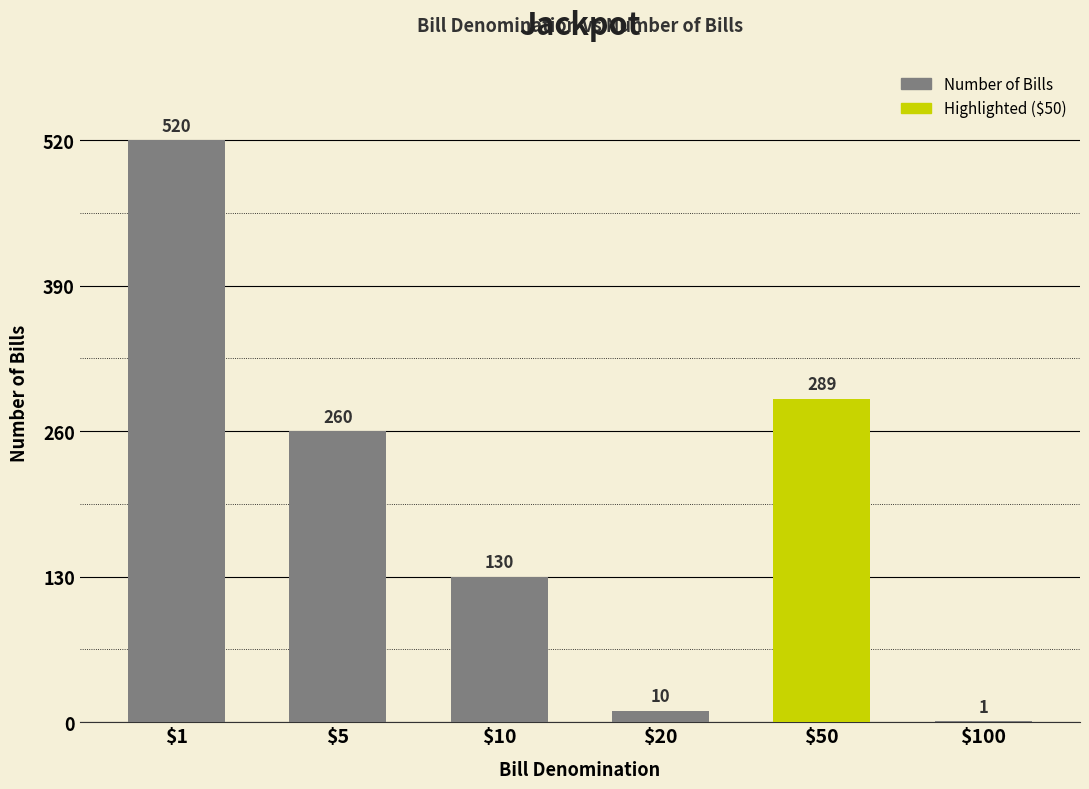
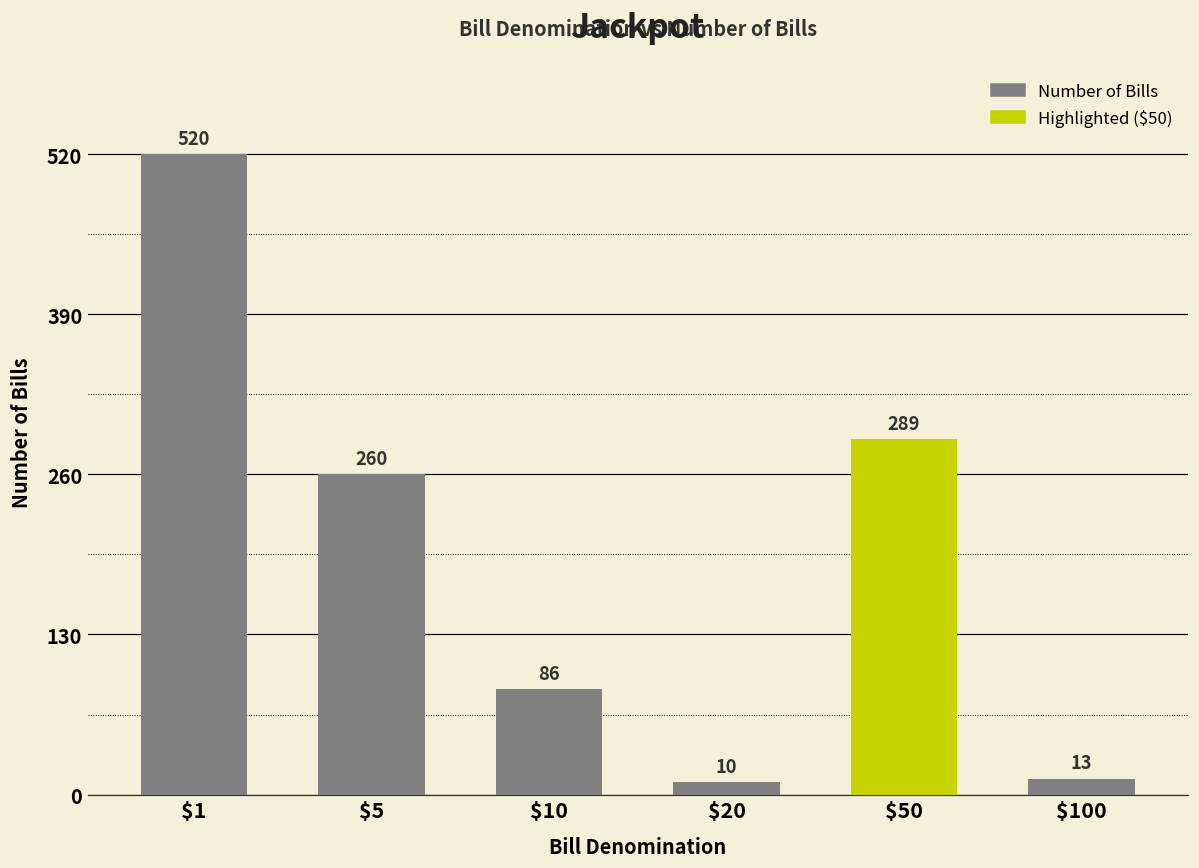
$10: 130 -> 86
$100: 1 -> 13
